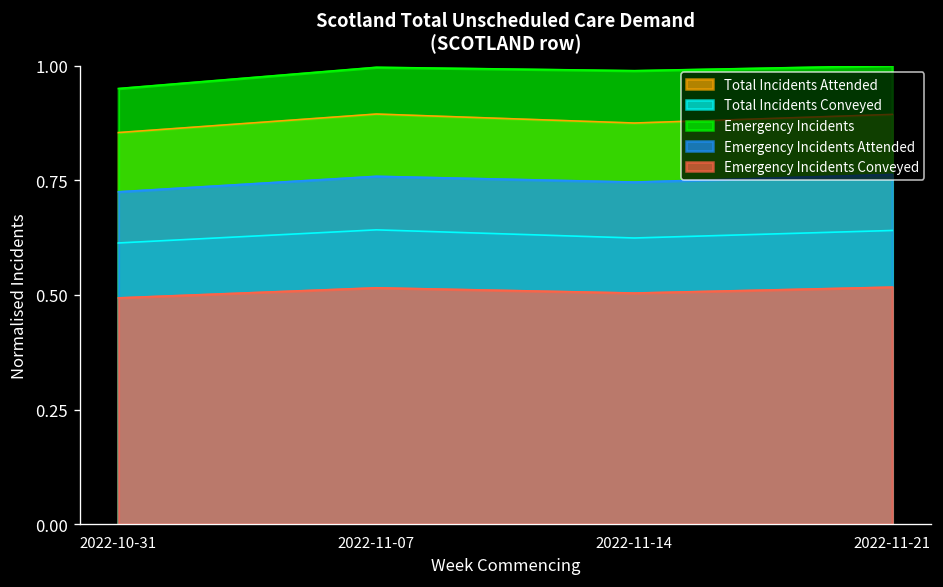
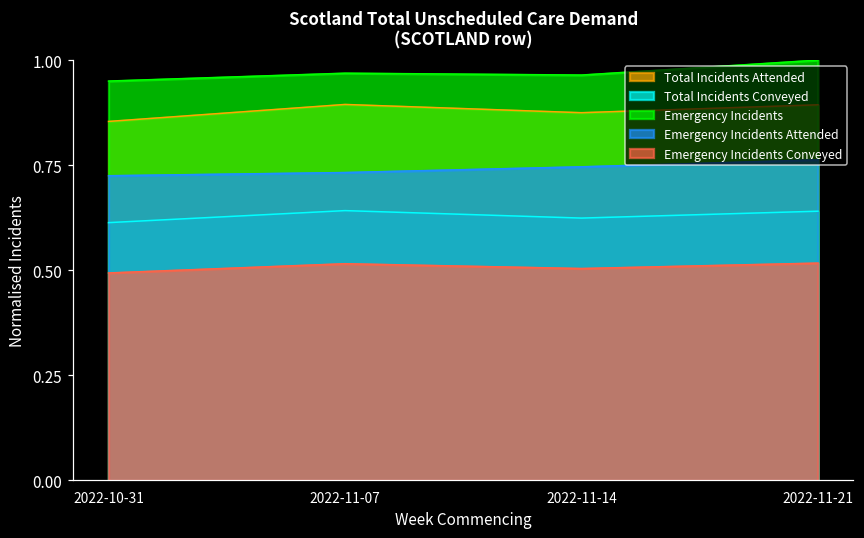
Emergency Incidents, 2022-11-07: 1.00 -> 0.97
Emergency Incidents Attended, 2022-11-07: 0.76 -> 0.73
Emergency Incidents, 2022-11-14: 0.99 -> 0.96
